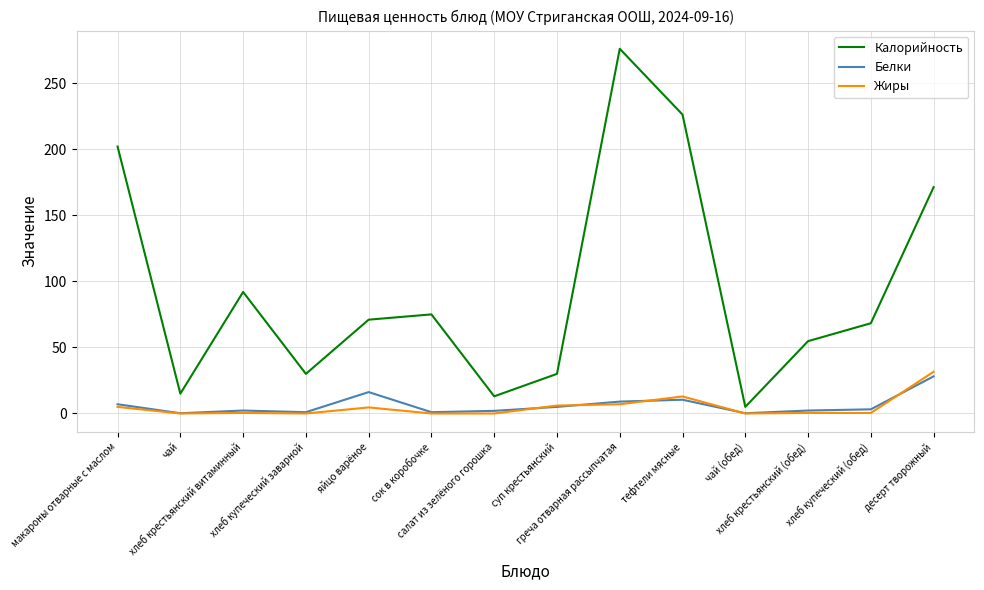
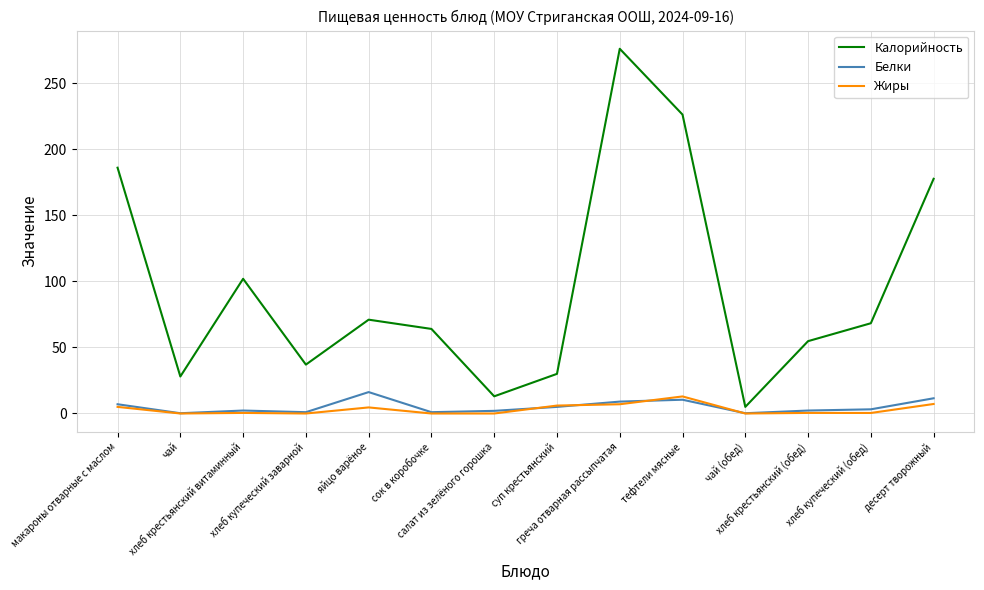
Калорийность, макароны отварные с маслом: 202 -> 186
Калорийность, чай: 15 -> 28
Калорийность, хлеб крестьянский витаминный: 92 -> 102
Калорийность, хлеб купеческий заварной: 30 -> 37
Калорийность, сок в коробочке: 75 -> 64
Калорийность, десерт творожный: 171 -> 178
Белки, десерт творожный: 28 -> 12
Жиры, десерт творожный: 32 -> 7
